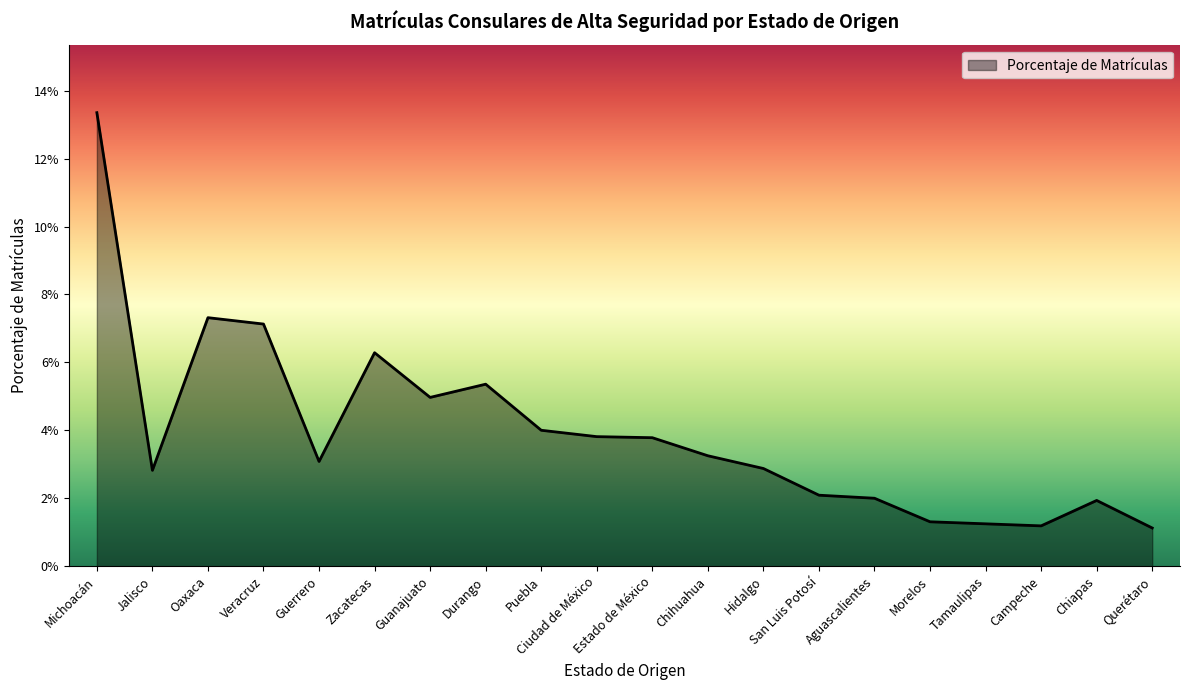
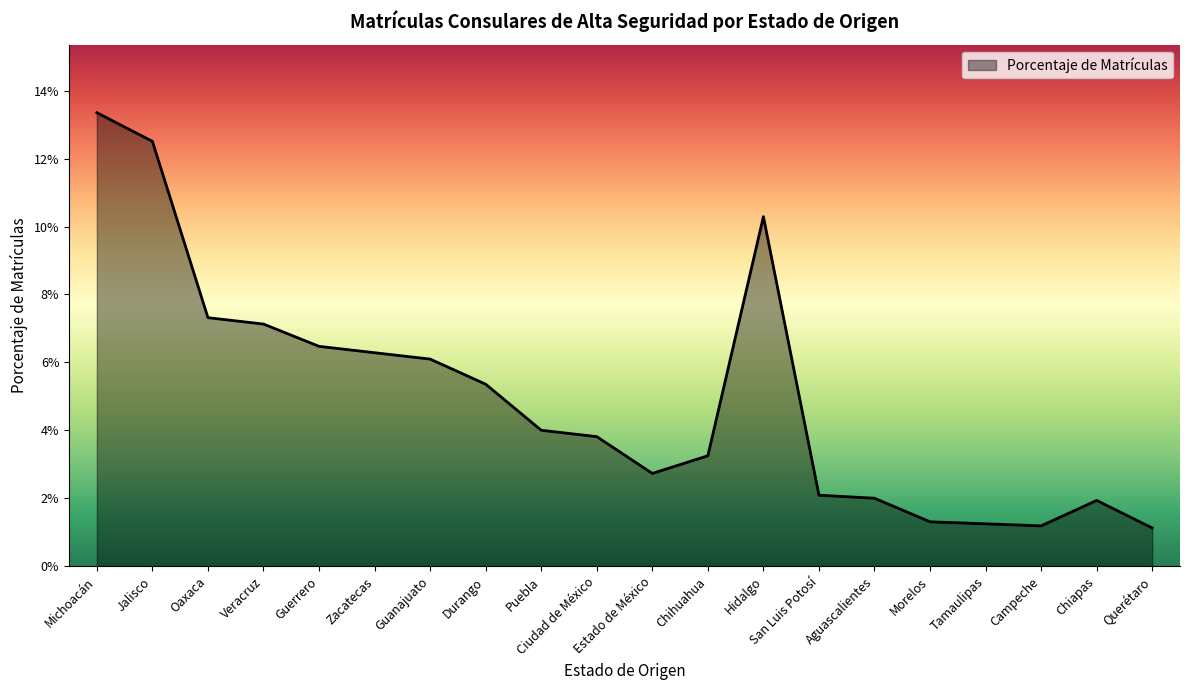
Jalisco: 2.8% -> 12.5%
Guerrero: 3.1% -> 6.5%
Guanajuato: 5.0% -> 6.1%
Estado de México: 3.8% -> 2.7%
Hidalgo: 2.9% -> 10.3%
